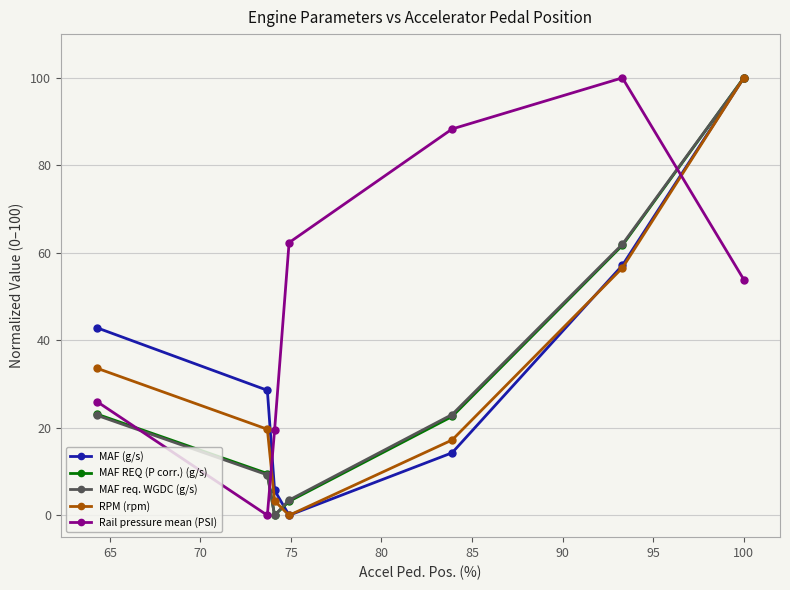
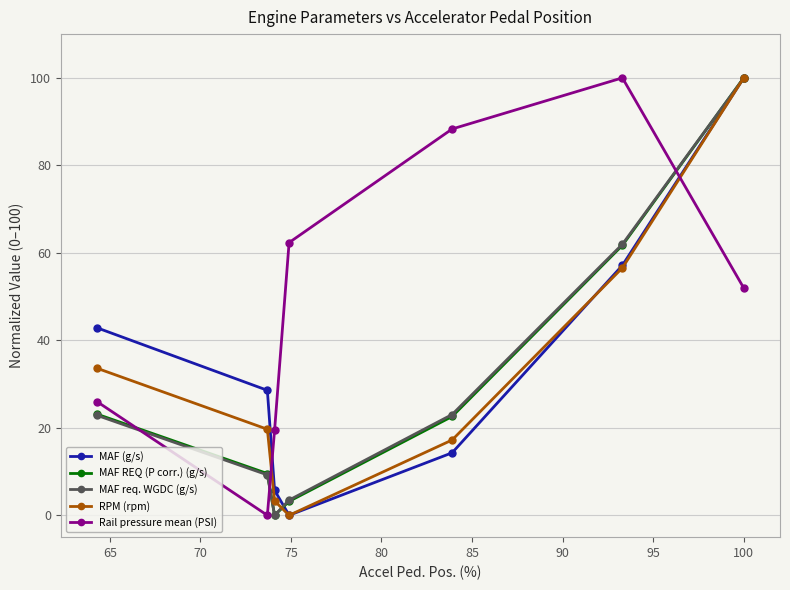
Rail pressure mean (PSI), 100: 54 -> 52
